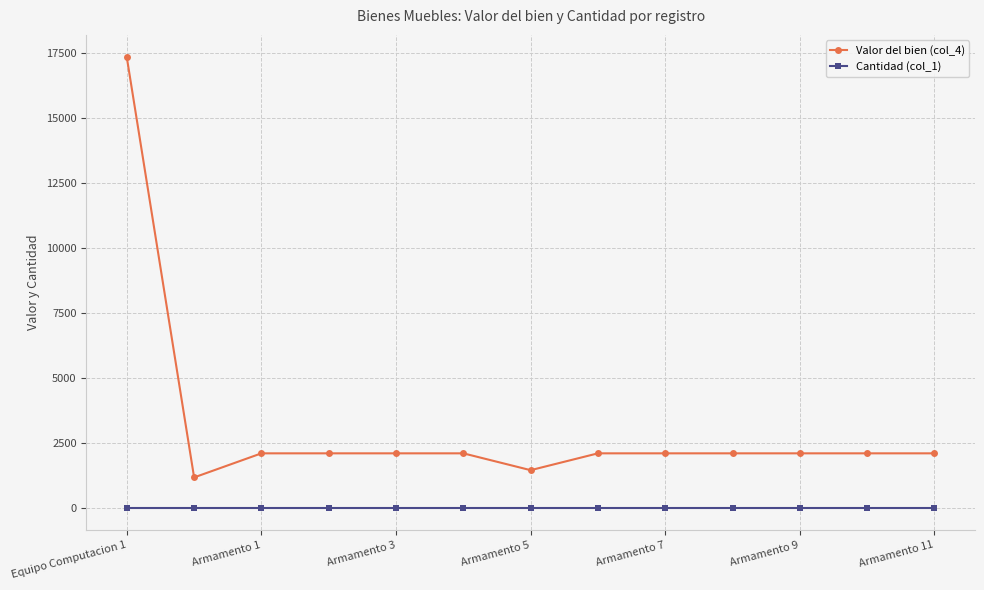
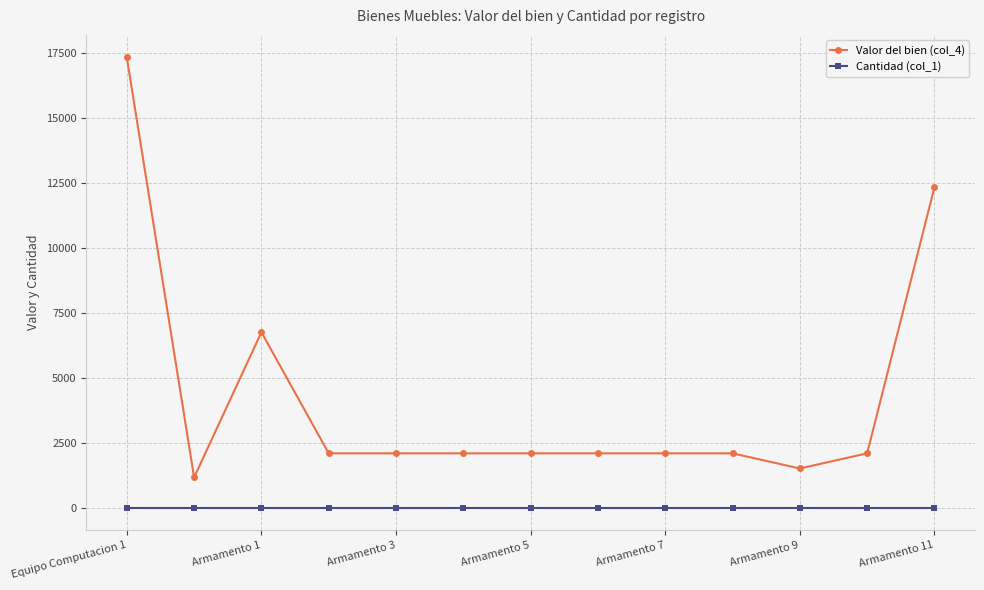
Valor del bien (col_4), Armamento 1: 2100 -> 6800
Valor del bien (col_4), Armamento 5: 1400 -> 2100
Valor del bien (col_4), Armamento 9: 2100 -> 1500
Valor del bien (col_4), Armamento 11: 2100 -> 12300
